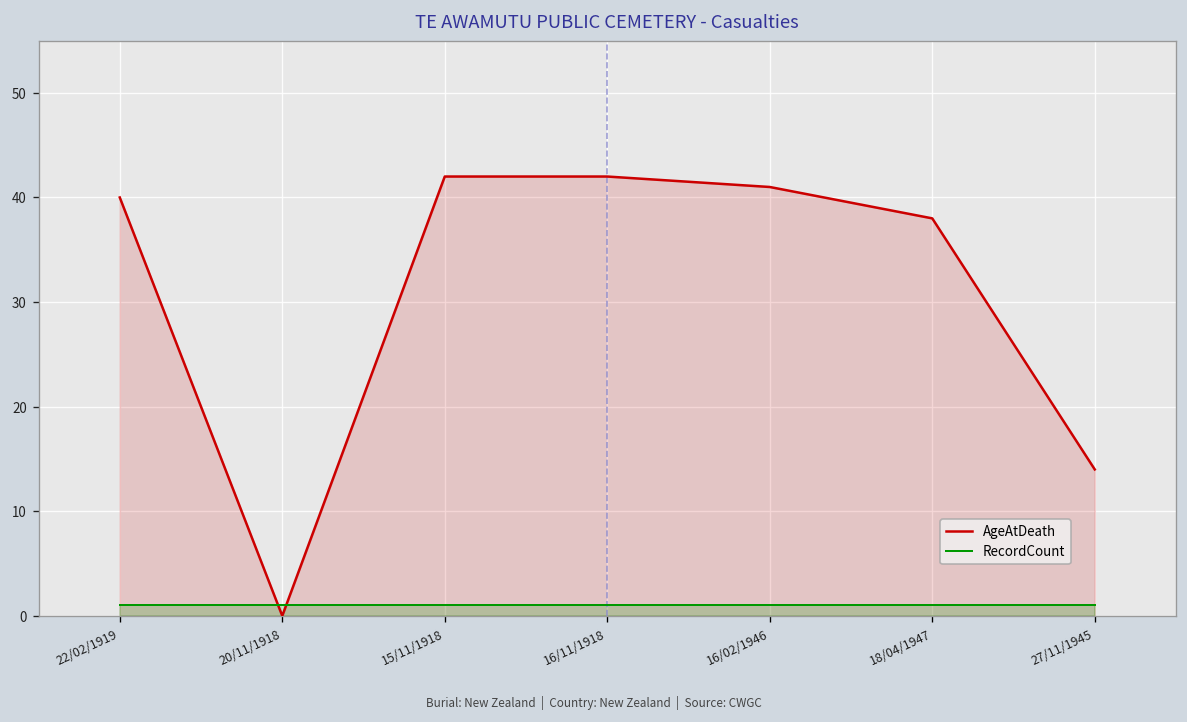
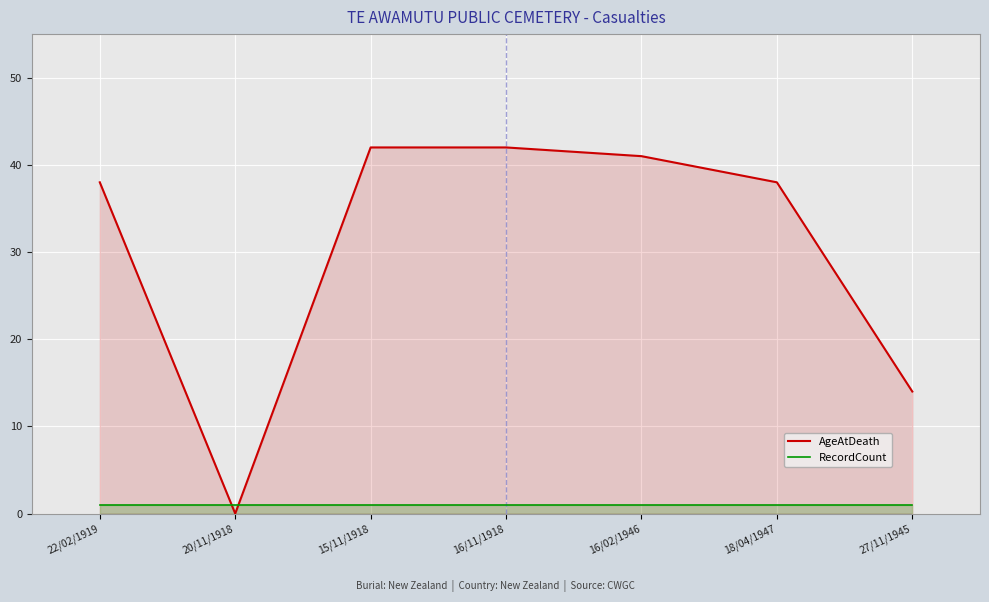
AgeAtDeath, 22/02/1919: 40 -> 38
